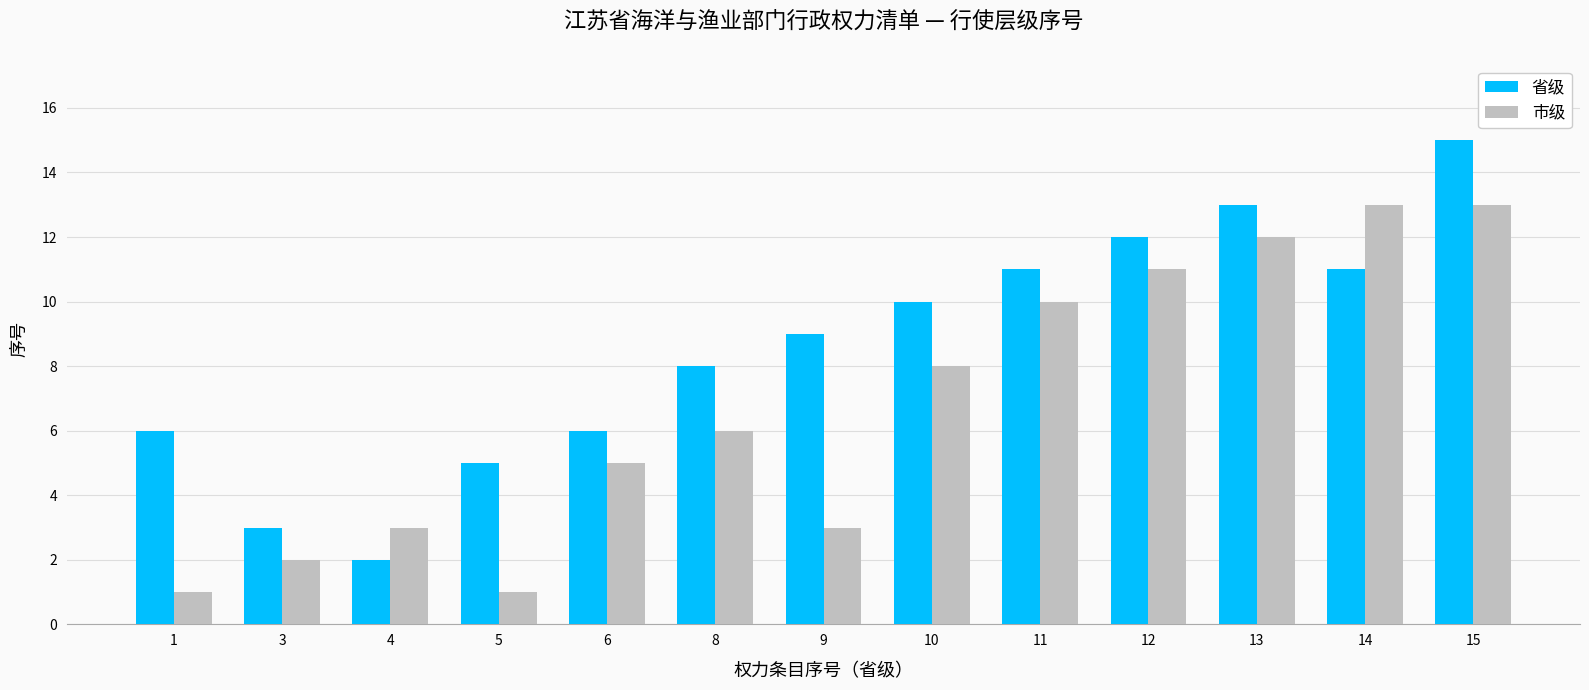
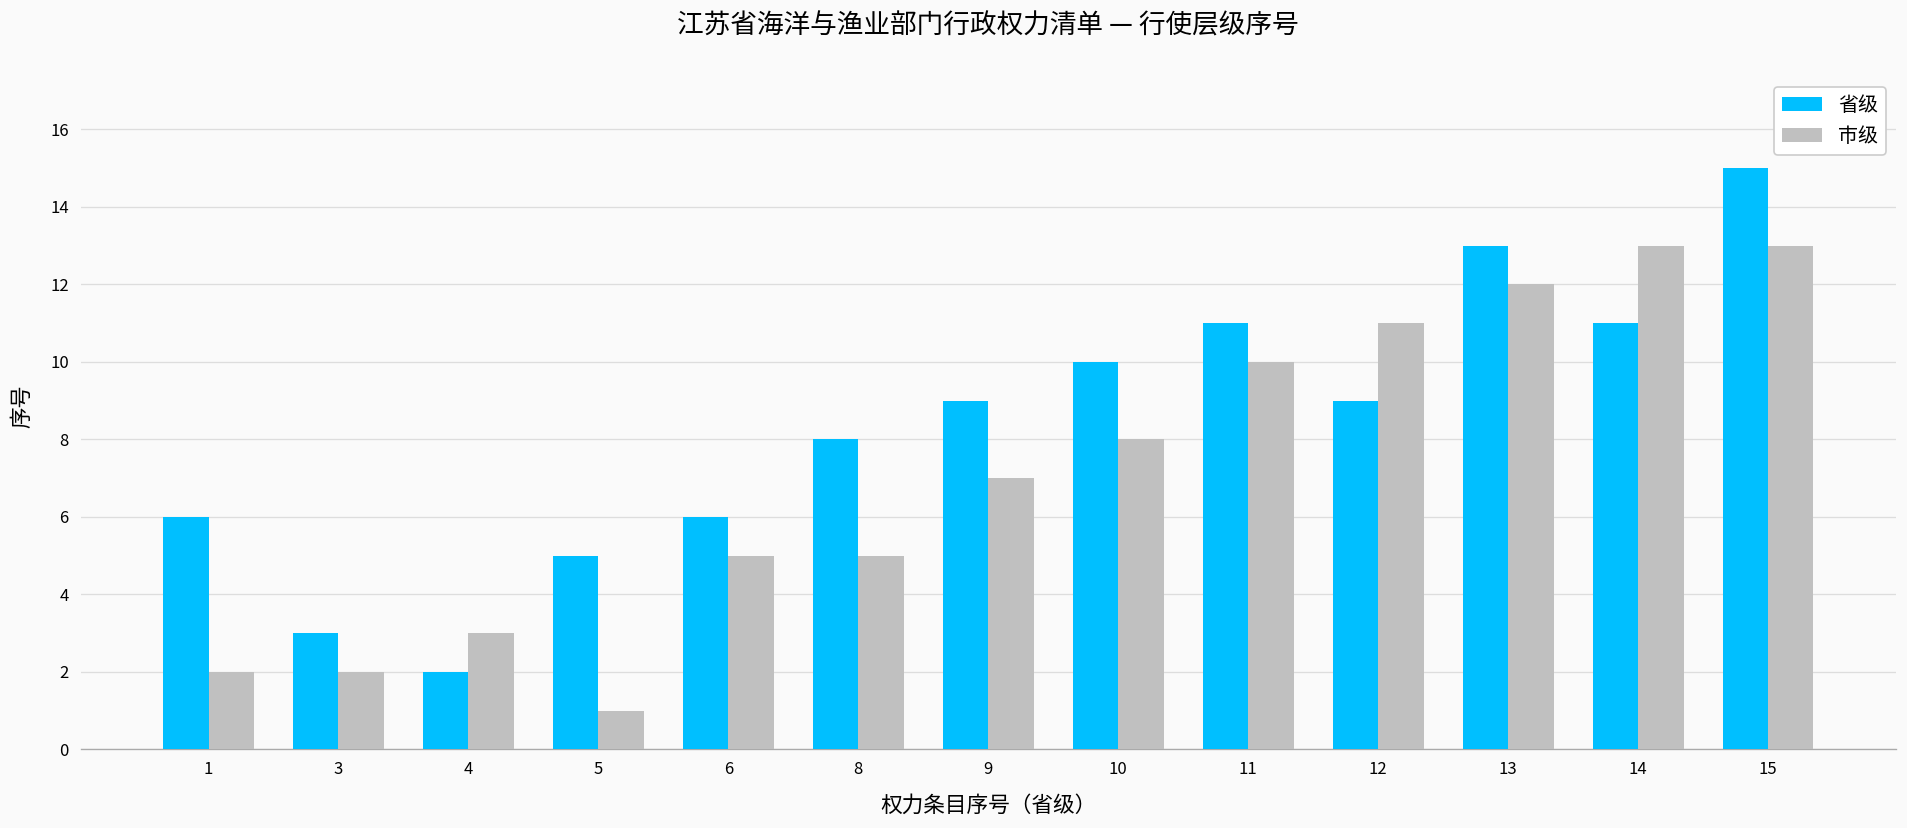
市级, 1: 1 -> 2
市级, 8: 6 -> 5
市级, 9: 3 -> 7
省级, 12: 12 -> 9
